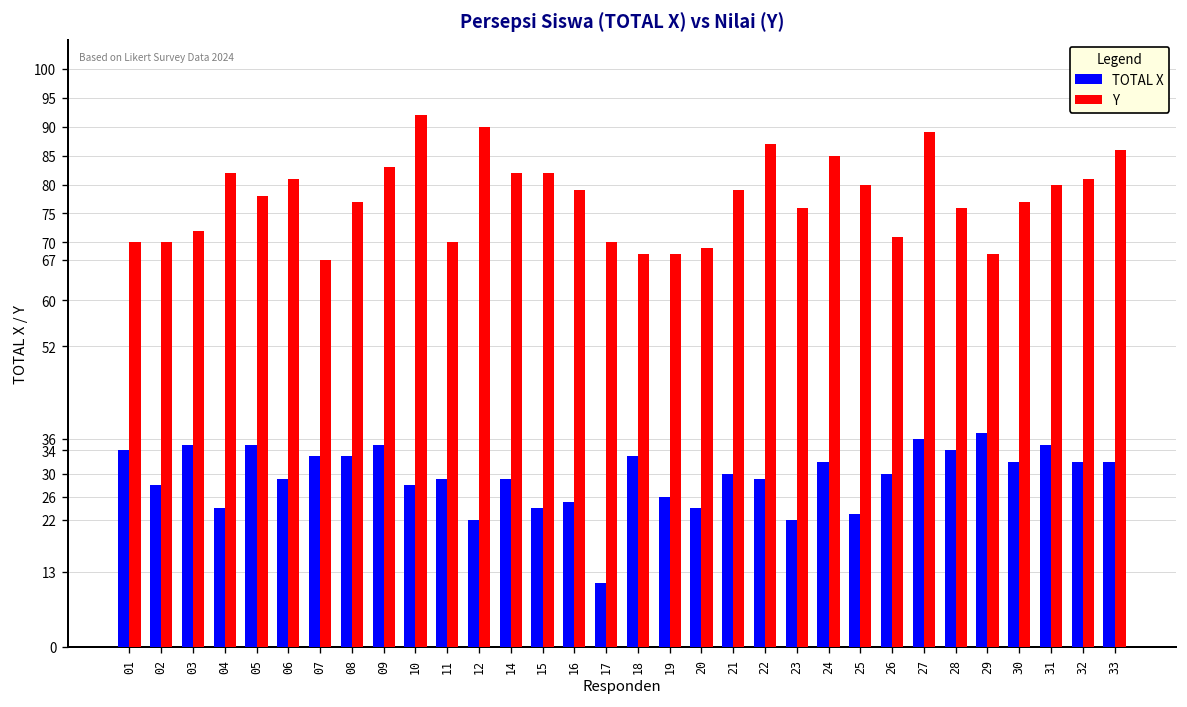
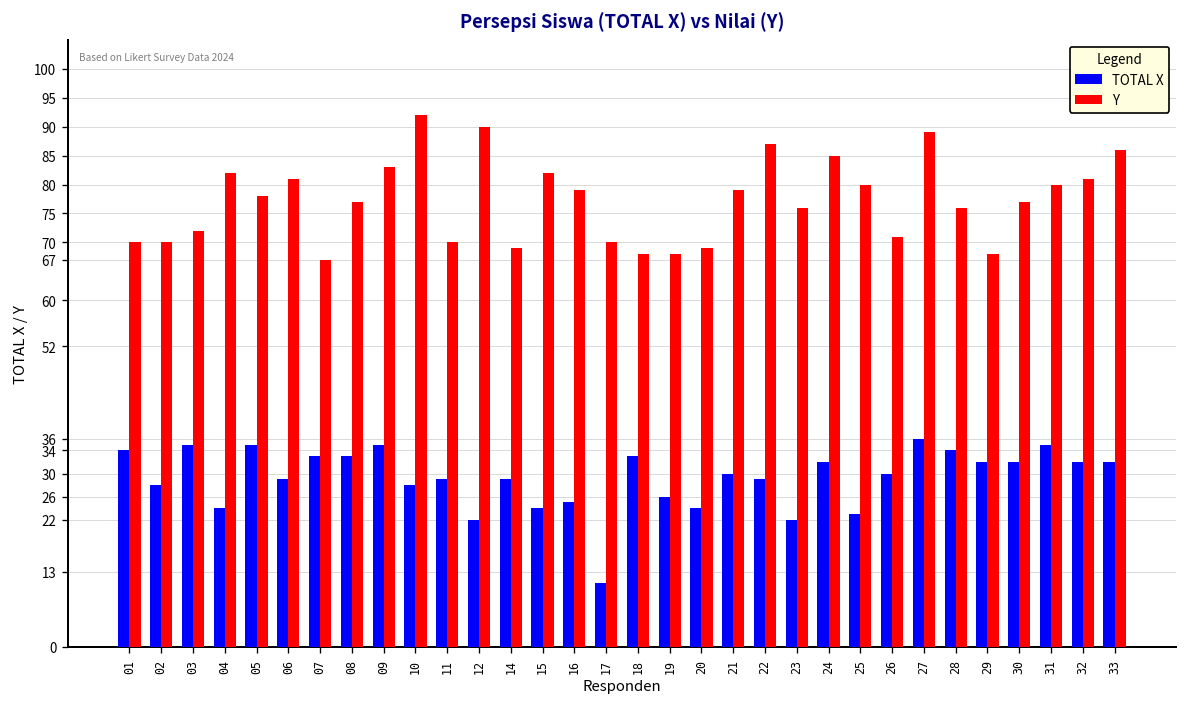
Y, 14: 82 -> 69
TOTAL X, 29: 37 -> 32
